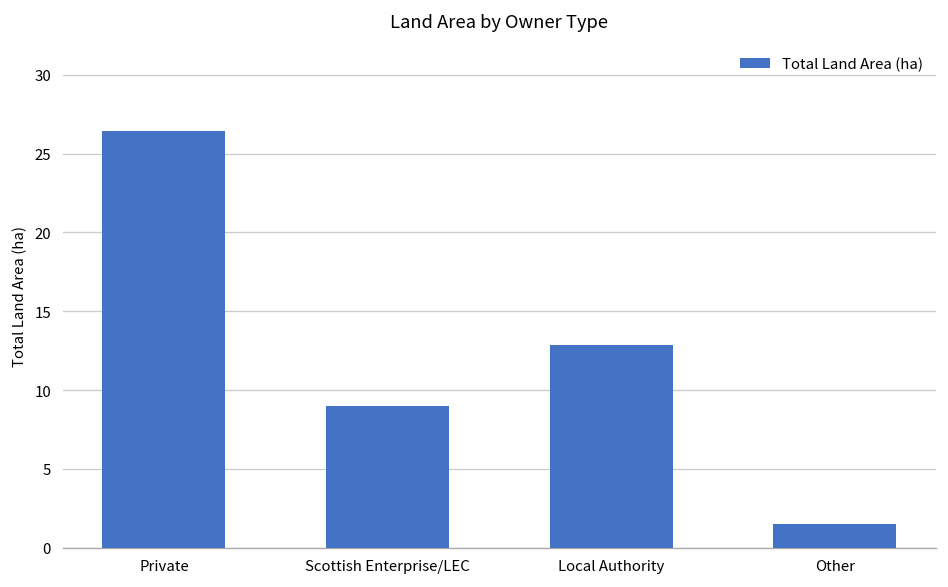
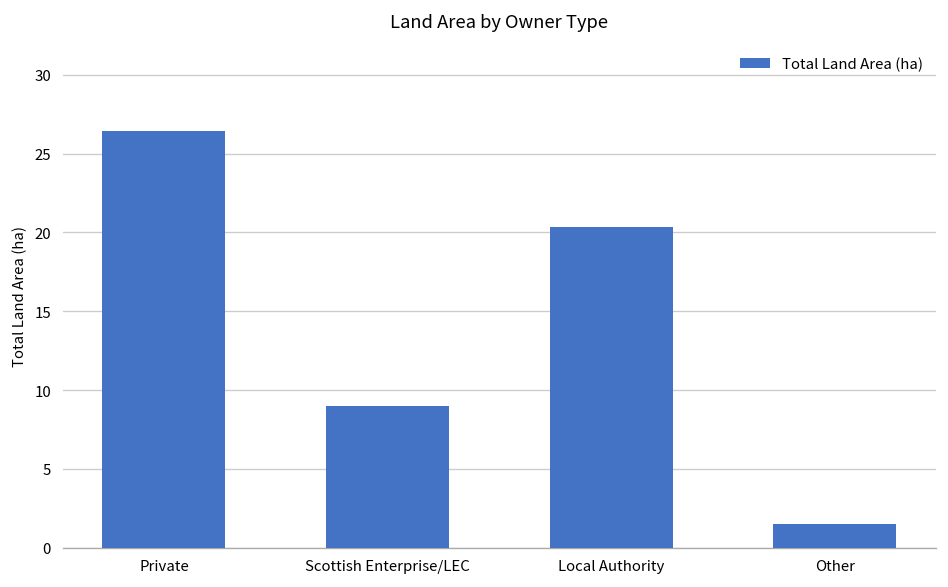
Local Authority: 12.8 -> 20.4
